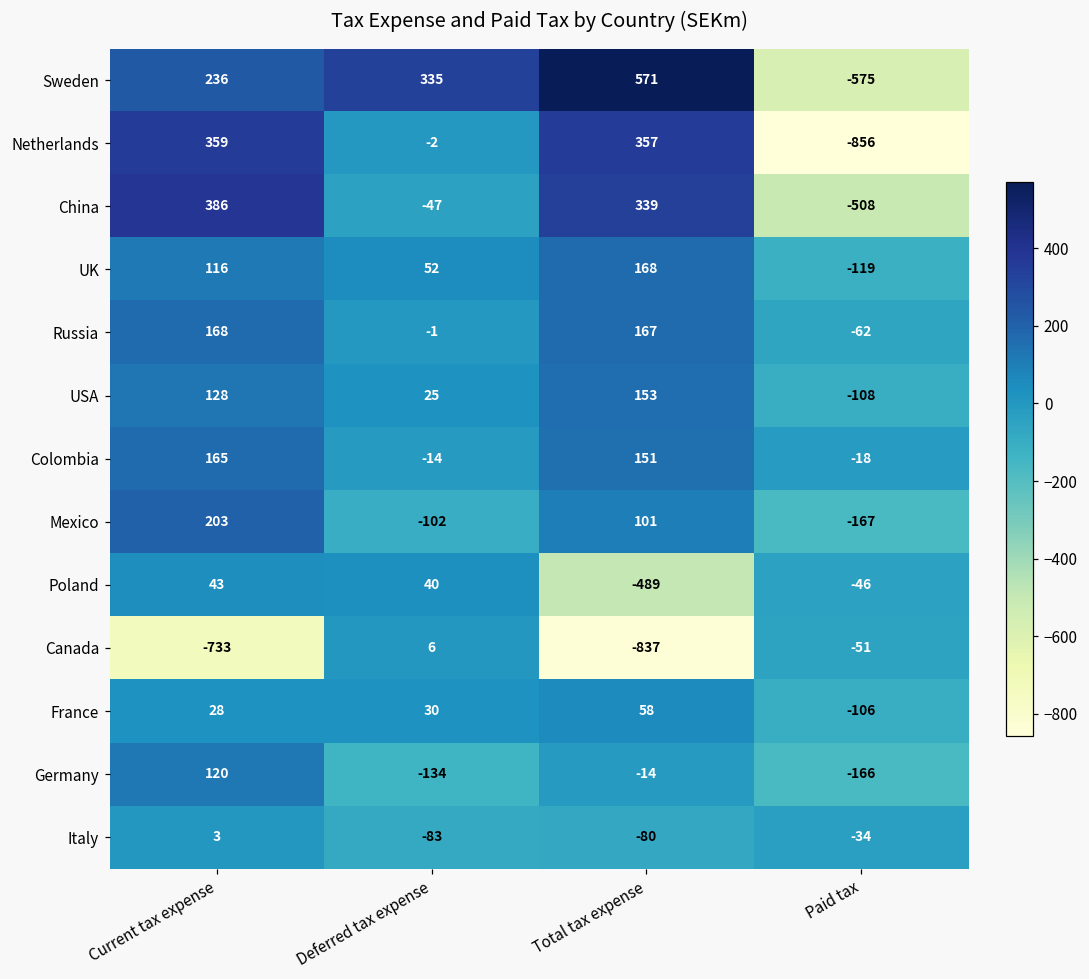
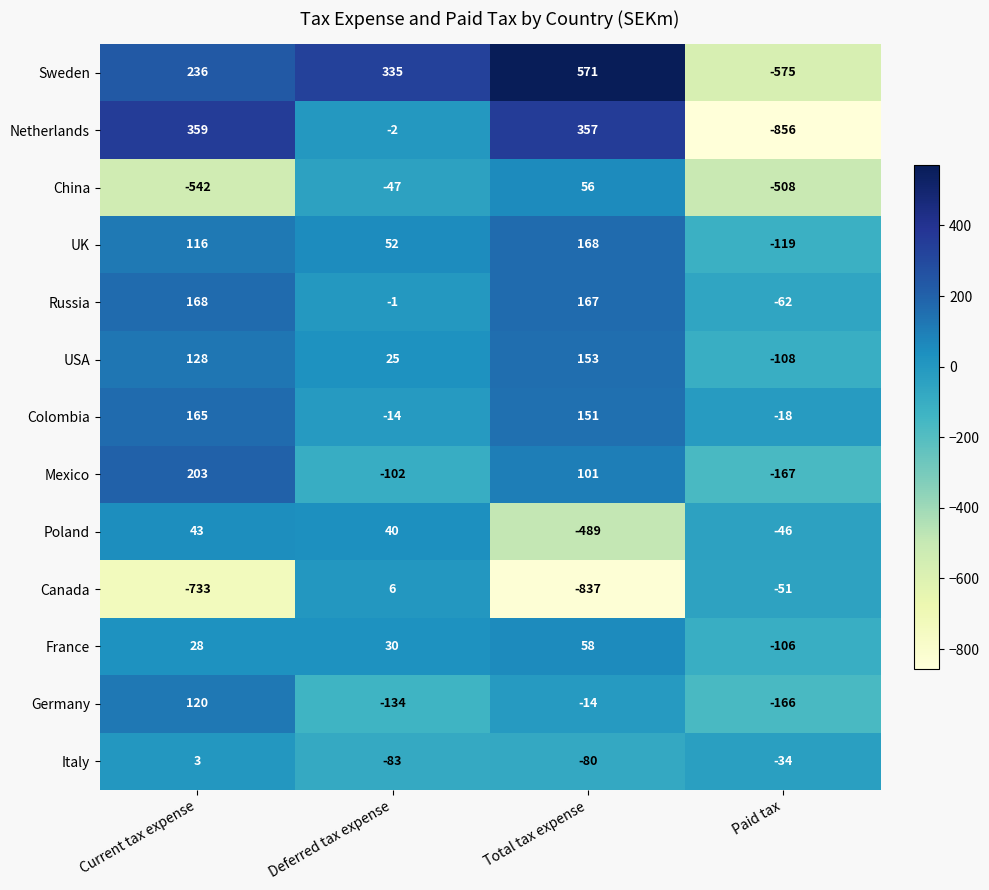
China, Current tax expense: 386 -> -542
China, Total tax expense: 339 -> 56
